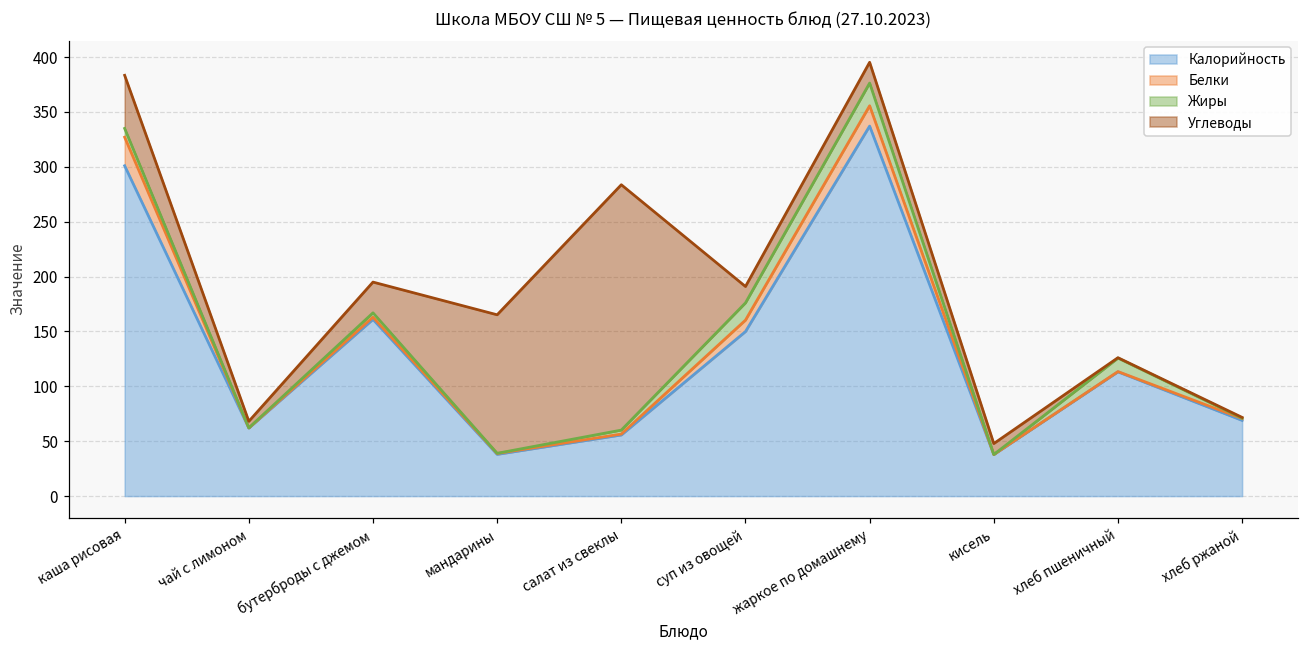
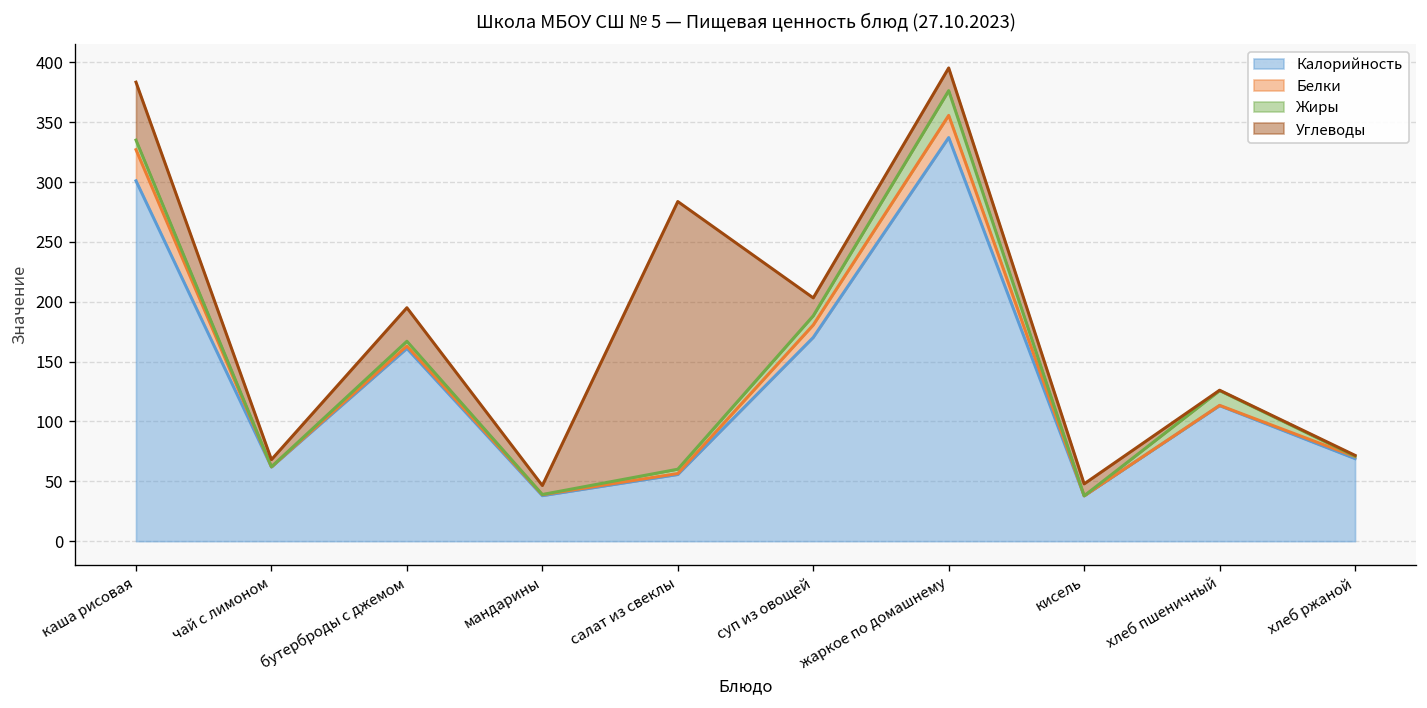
Углеводы, мандарины: 130 -> 10
Калорийность, суп из овощей: 150 -> 170
Жиры, суп из овощей: 20 -> 10
